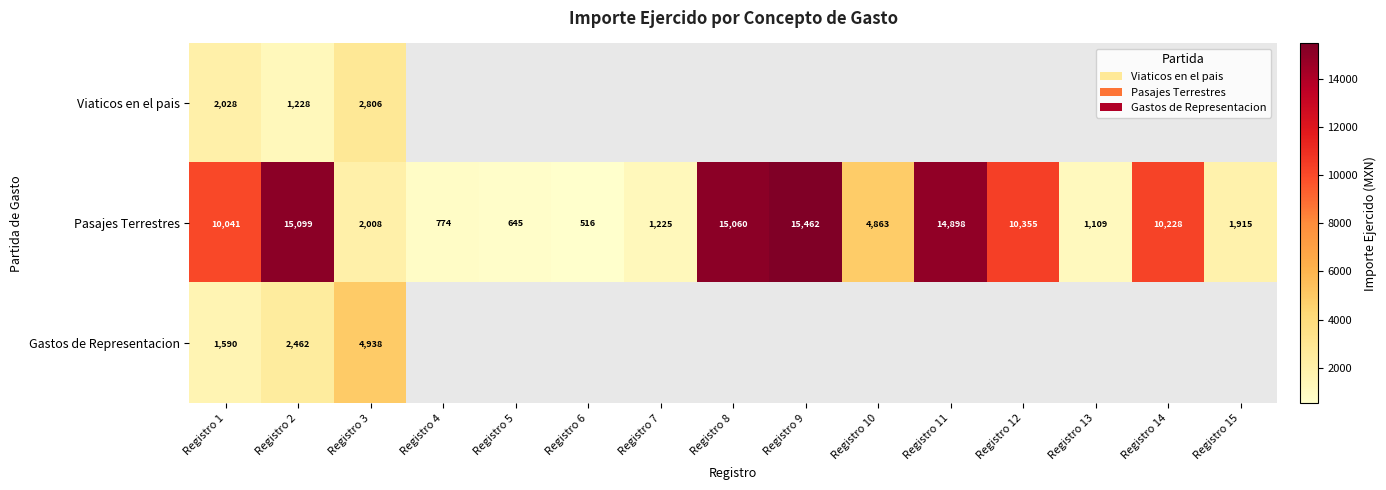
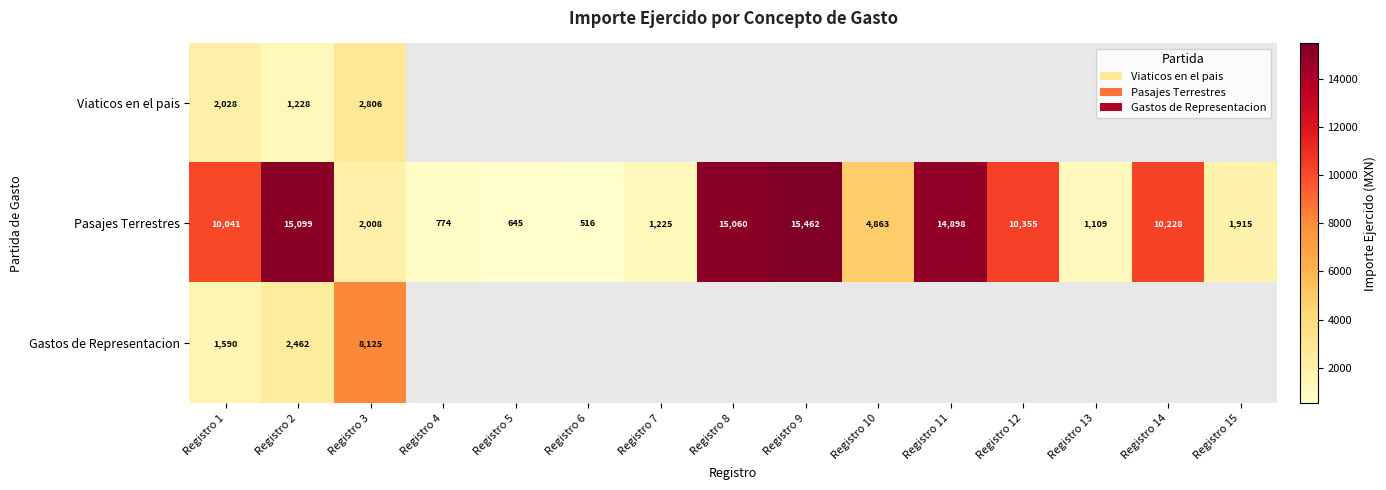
Gastos de Representacion, Registro 3: 4,938 -> 8,125
